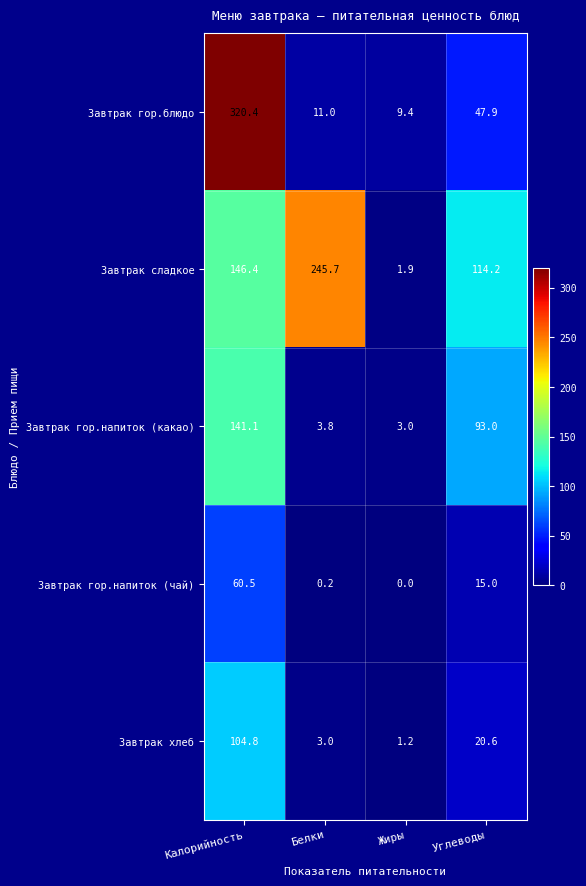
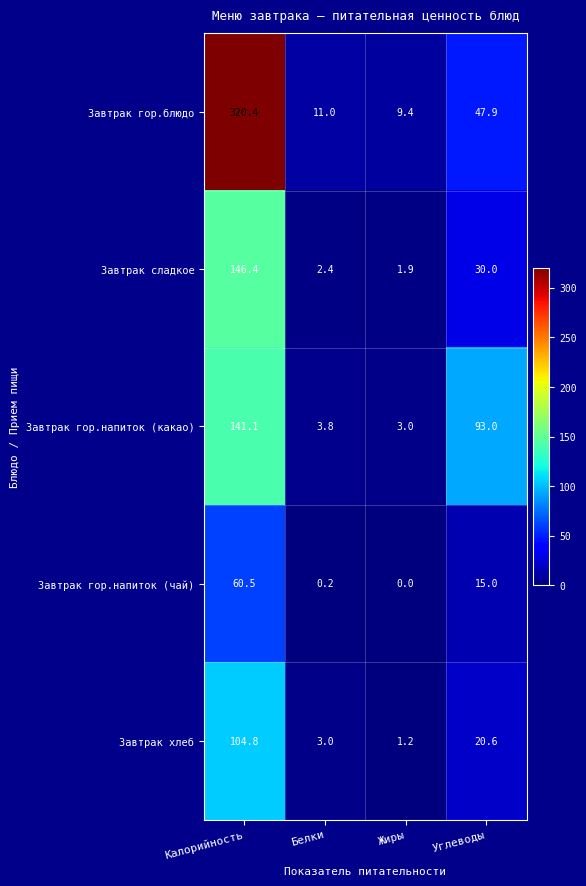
Завтрак сладкое, Белки: 245.7 -> 2.4
Завтрак сладкое, Углеводы: 114.2 -> 30.0
